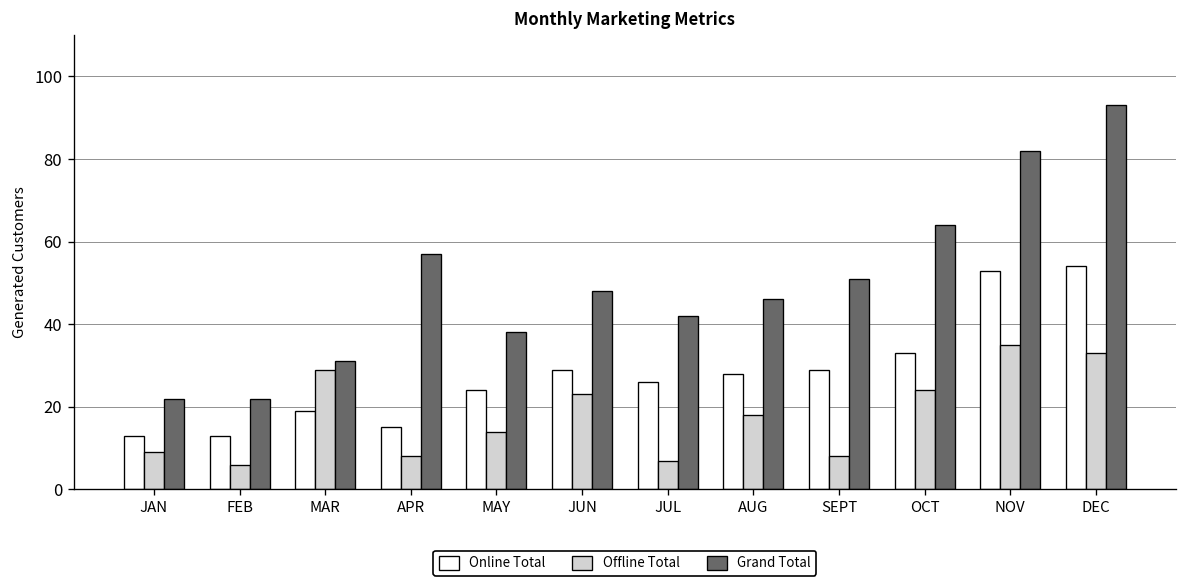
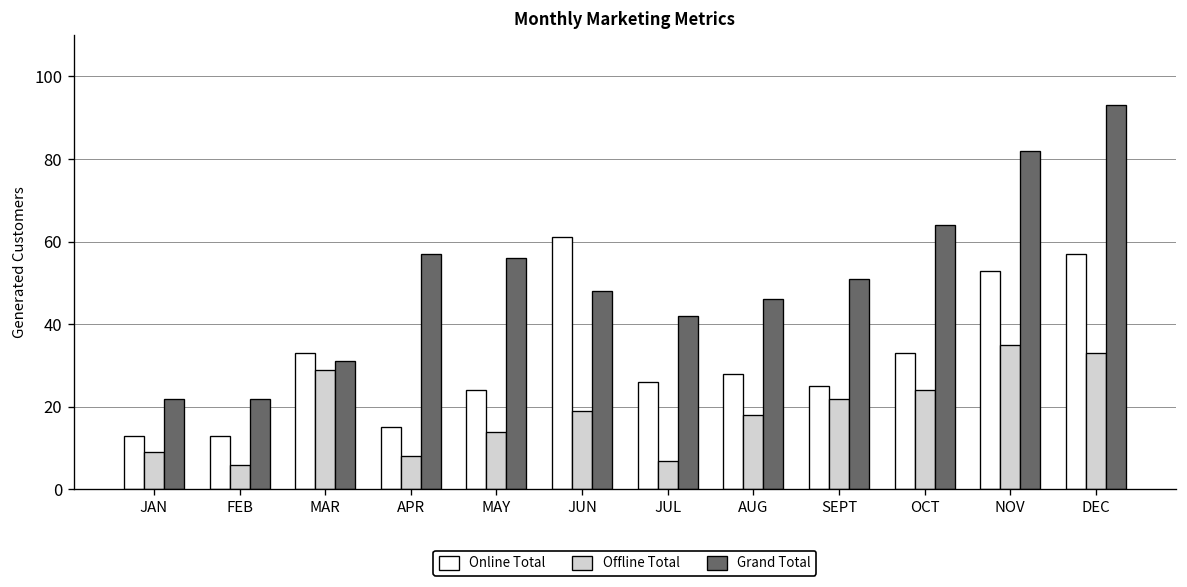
Online Total, MAR: 19 -> 33
Grand Total, MAY: 38 -> 56
Online Total, JUN: 29 -> 61
Offline Total, JUN: 23 -> 19
Online Total, SEPT: 29 -> 25
Offline Total, SEPT: 8 -> 22
Online Total, DEC: 54 -> 57
